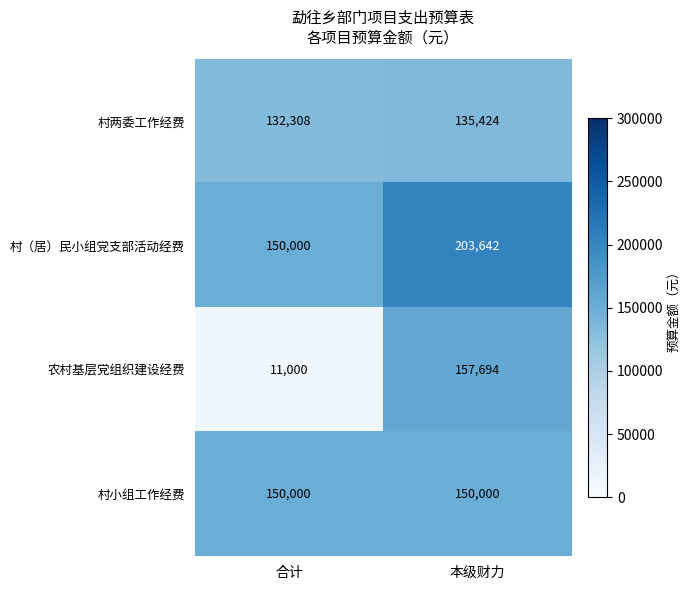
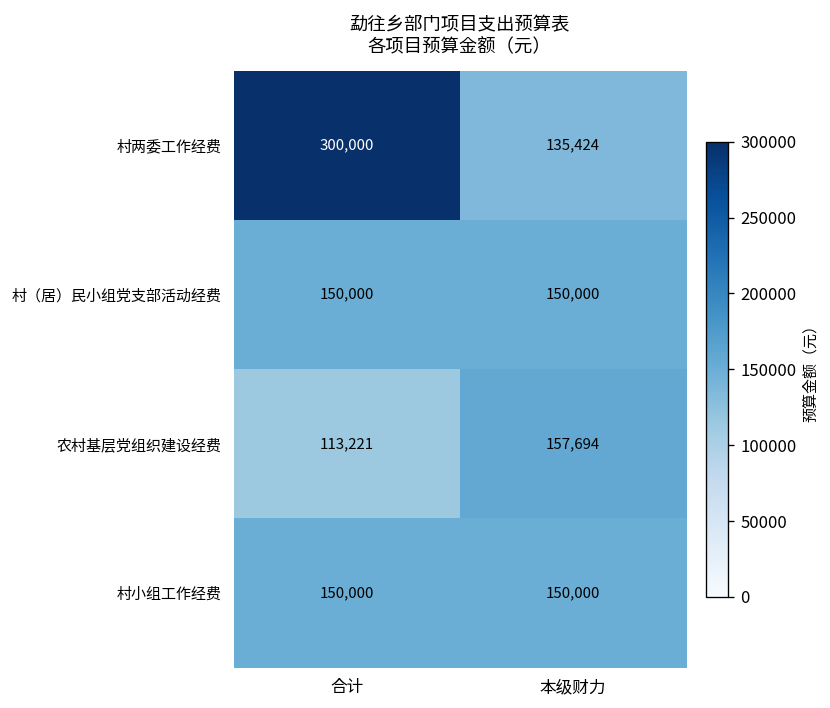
村两委工作经费, 合计: 132,308 -> 300,000
村（居）民小组党支部活动经费, 本级财力: 203,642 -> 150,000
农村基层党组织建设经费, 合计: 11,000 -> 113,221
